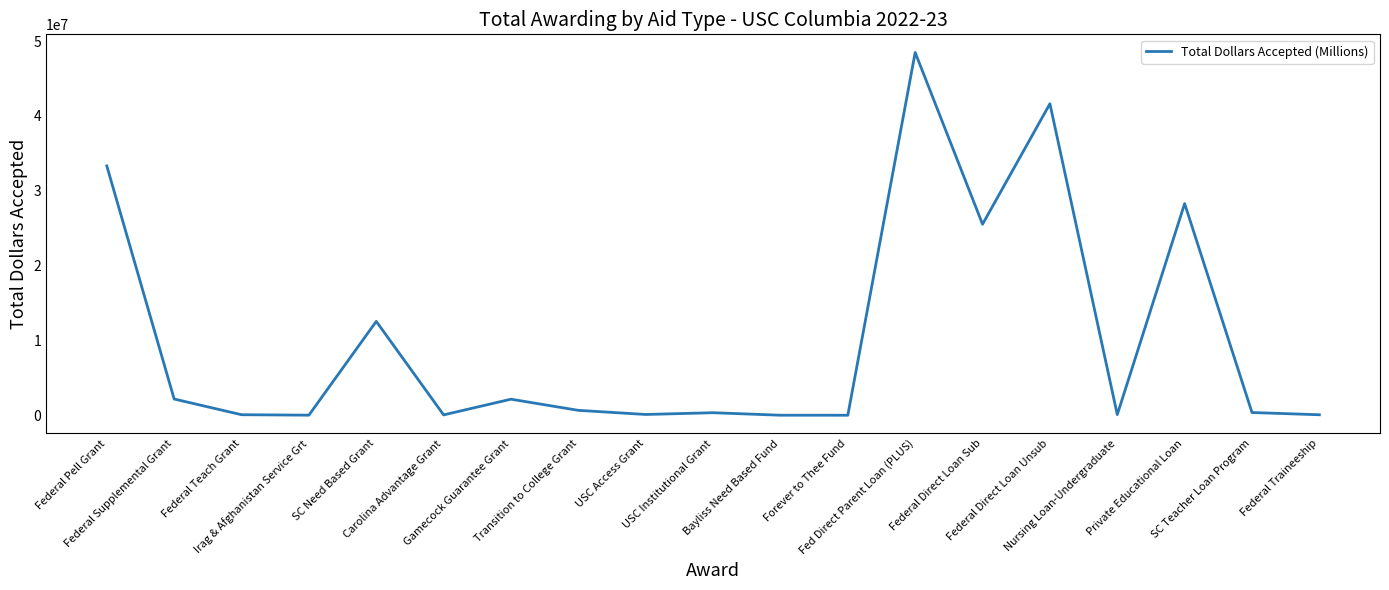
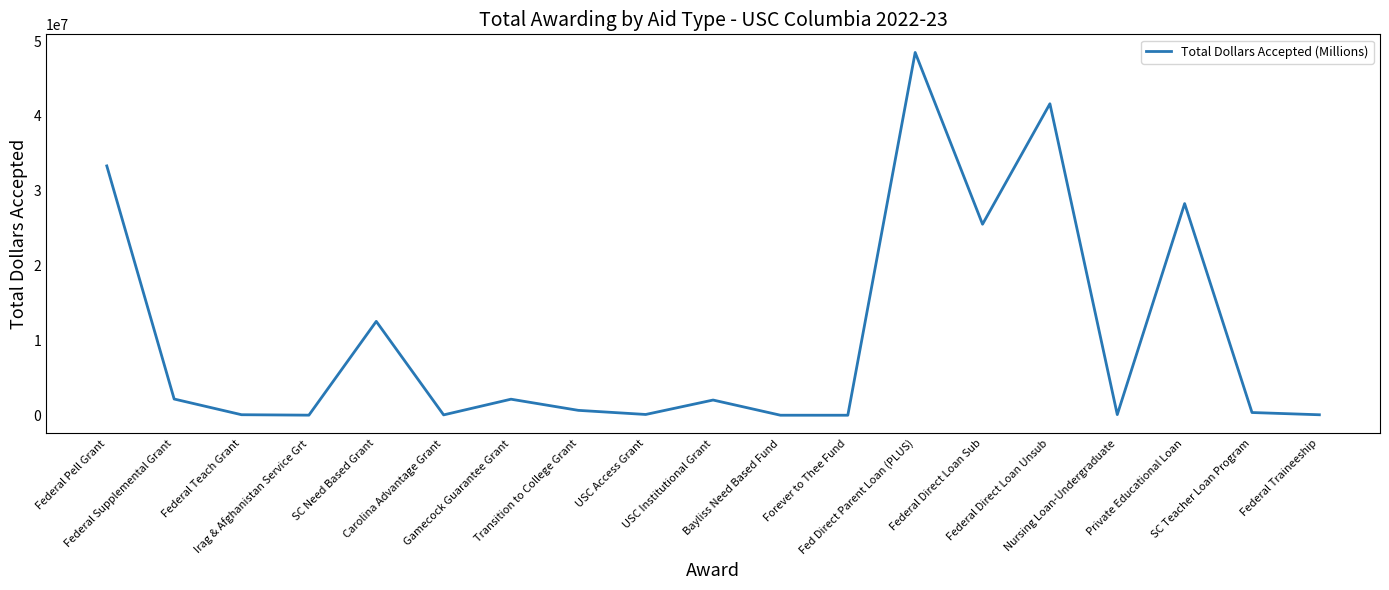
USC Institutional Grant: 0 -> 2000000
